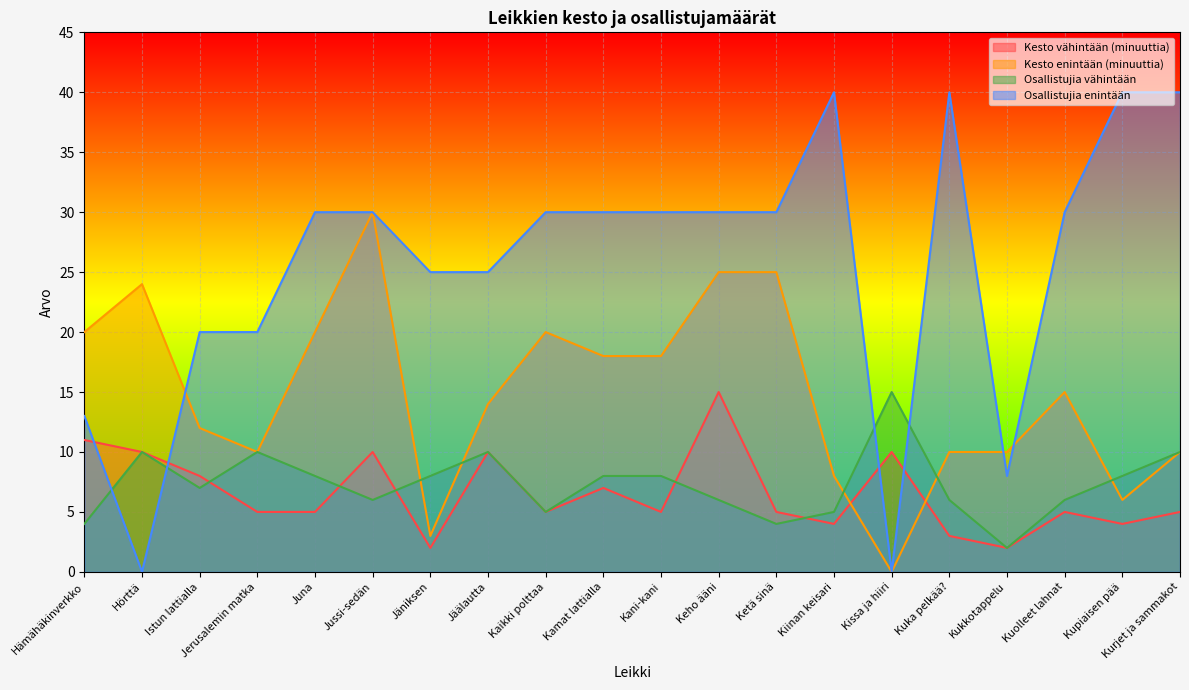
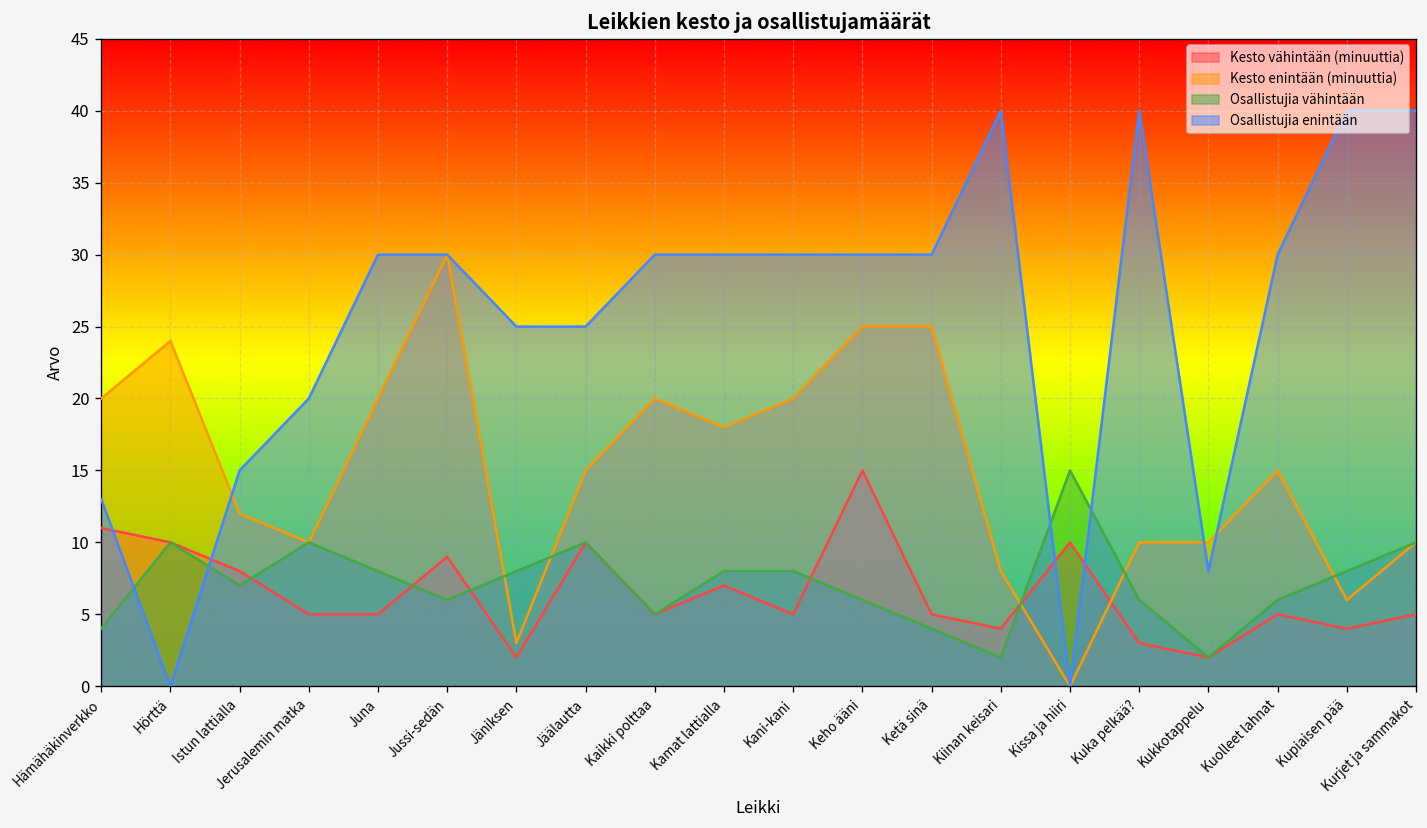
Osallistujia enintään, Istun lattialla: 20 -> 15
Kesto vähintään (minuuttia), Jussi-sedän: 10 -> 9
Kesto enintään (minuuttia), Jäälautta: 14 -> 15
Kesto enintään (minuuttia), Kani-kani: 18 -> 20
Osallistujia vähintään, Kiinan keisari: 5 -> 2
